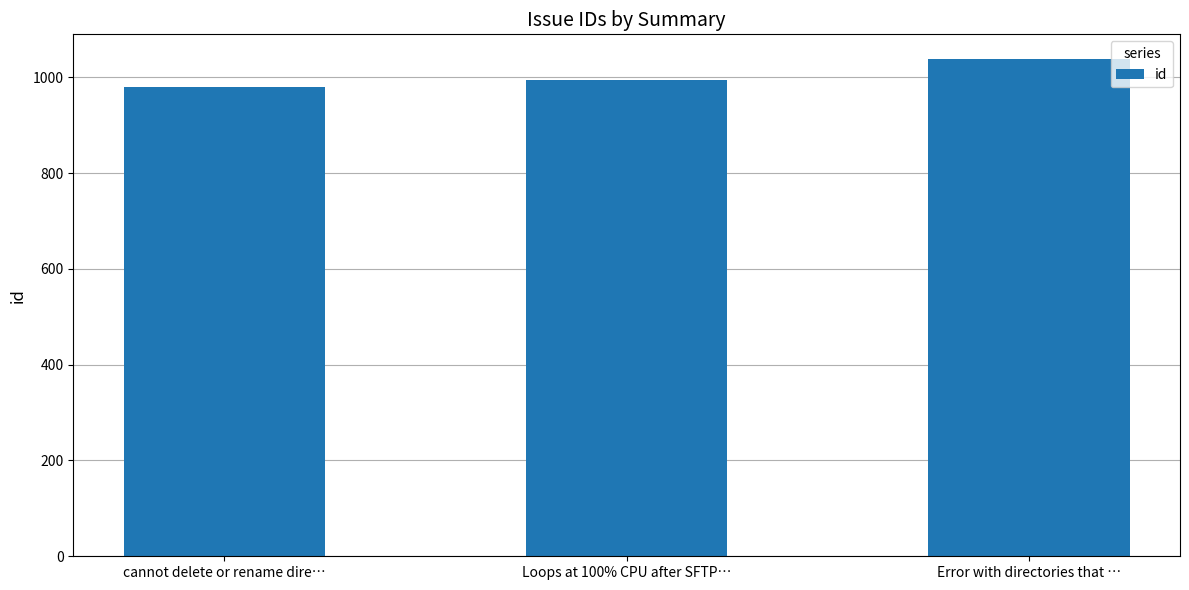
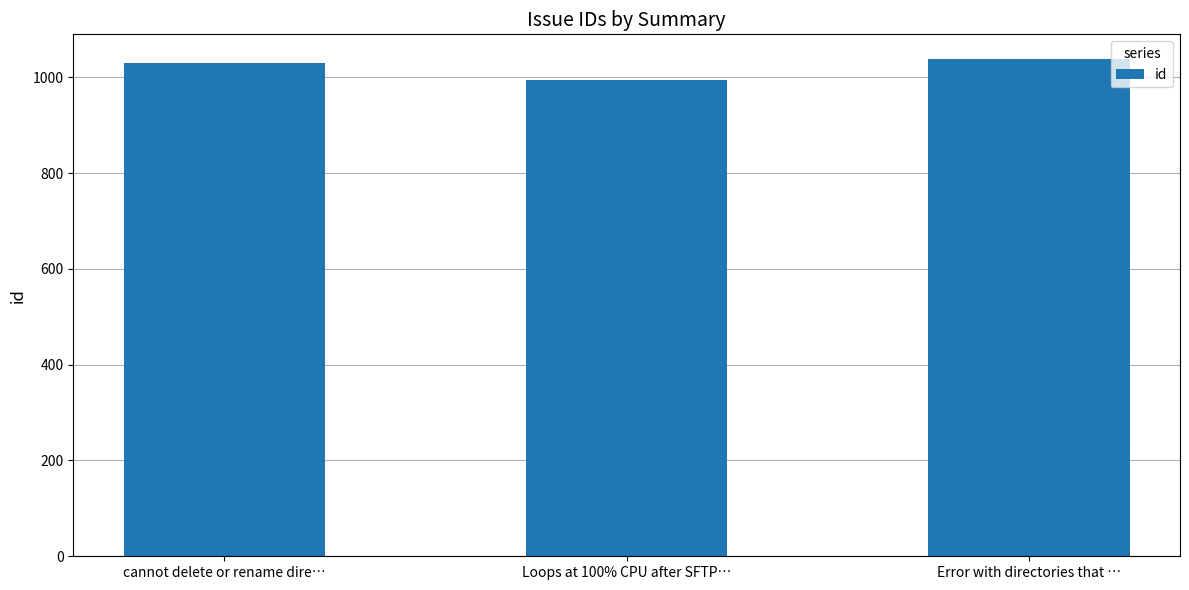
cannot delete or rename dire…: 980 -> 1030
